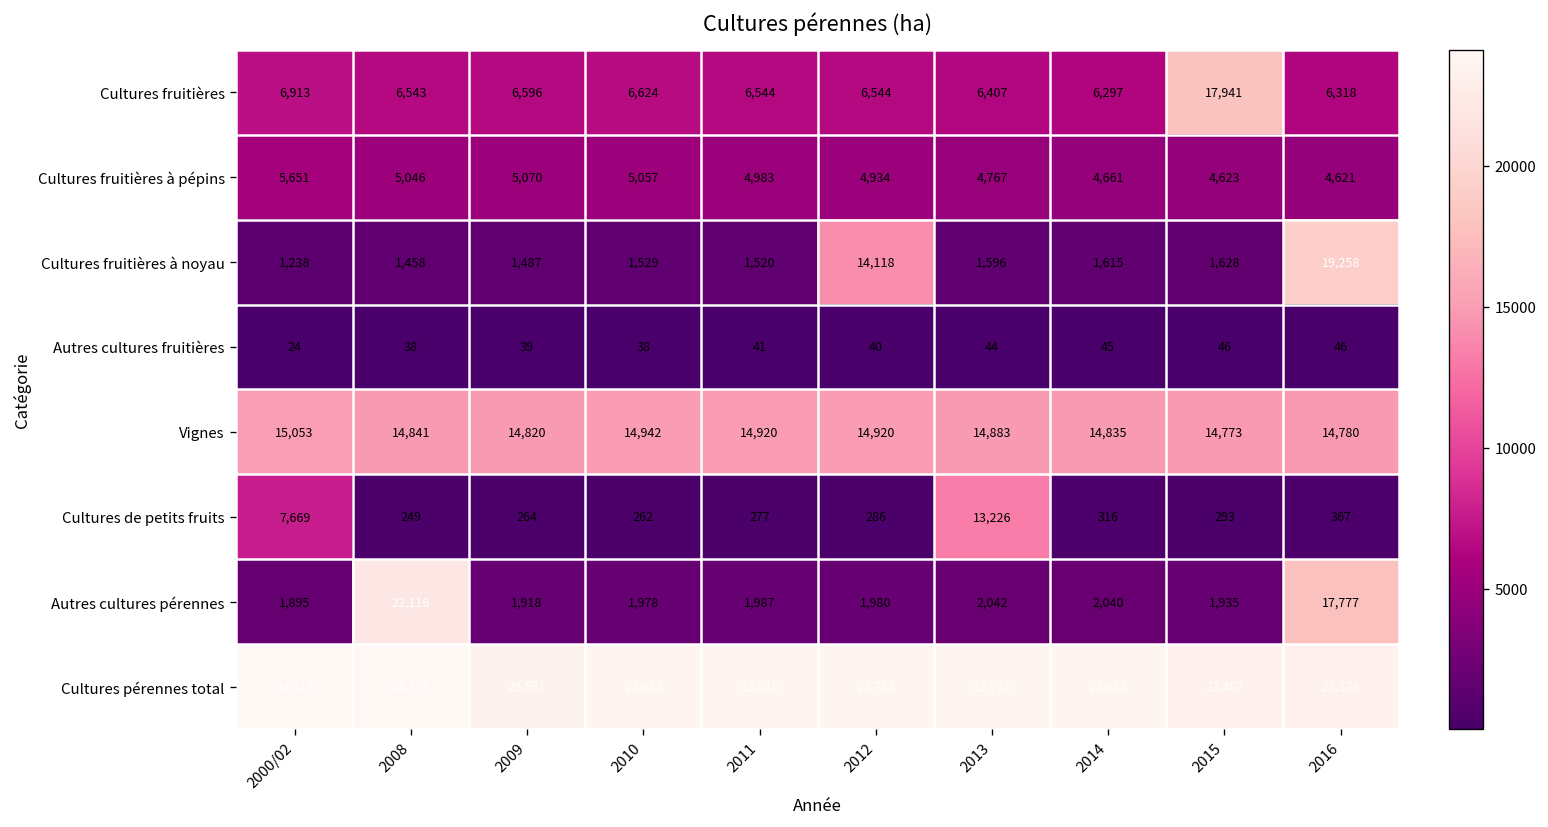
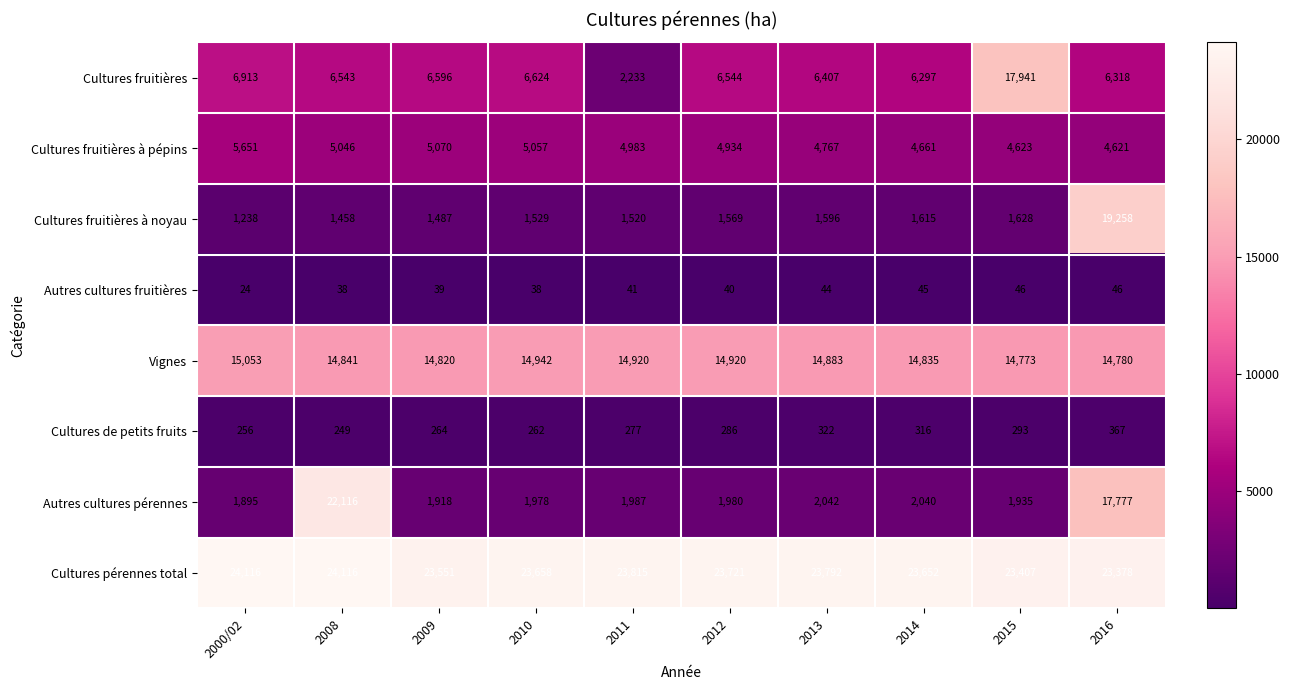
Cultures fruitières, 2011: 6,544 -> 2,233
Cultures fruitières à noyau, 2012: 14,118 -> 1,569
Cultures de petits fruits, 2000/02: 7,669 -> 256
Cultures de petits fruits, 2013: 13,226 -> 322
